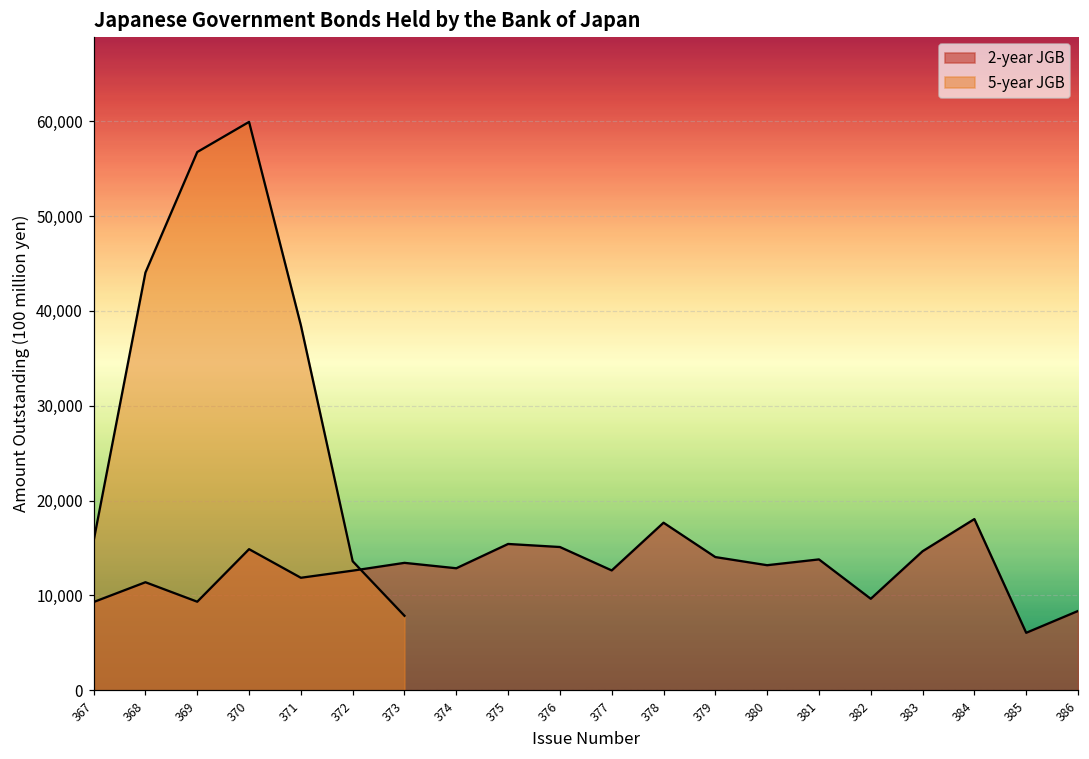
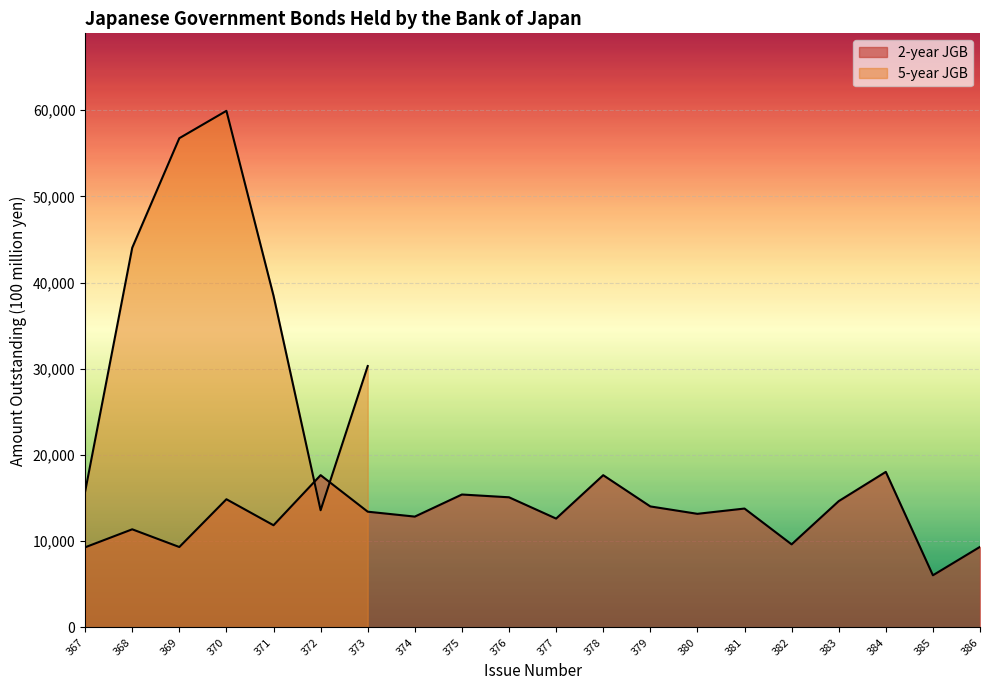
2-year JGB, 372: 13,000 -> 18,000
5-year JGB, 373: 8,000 -> 30,000
2-year JGB, 386: 8,000 -> 9,000
